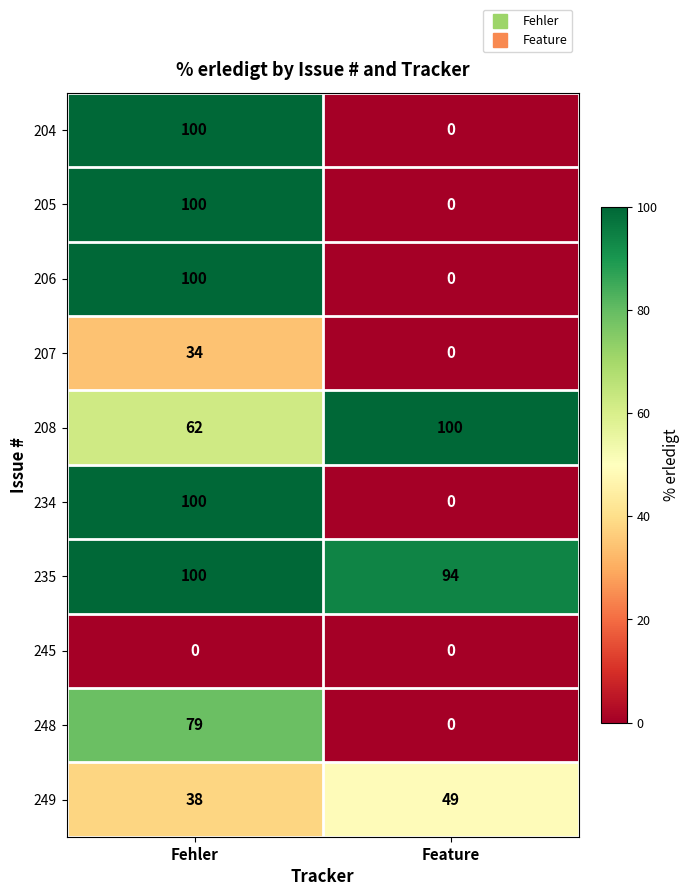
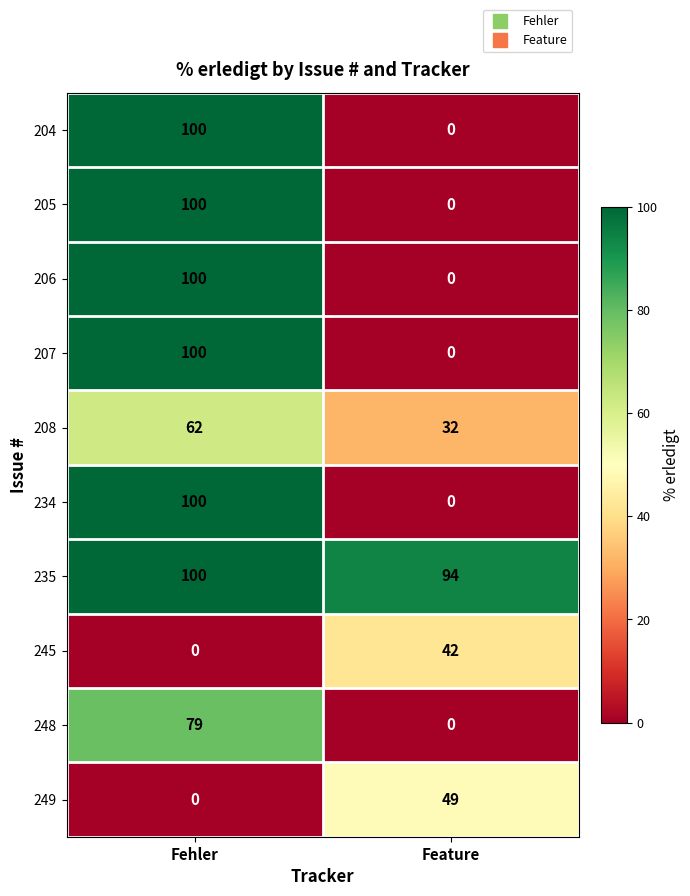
207, Fehler: 34 -> 100
208, Feature: 100 -> 32
245, Feature: 0 -> 42
249, Fehler: 38 -> 0
